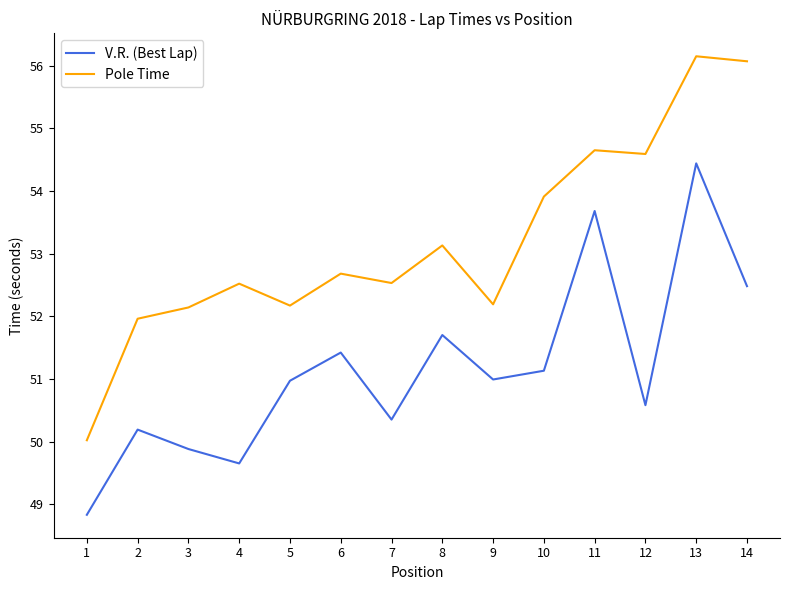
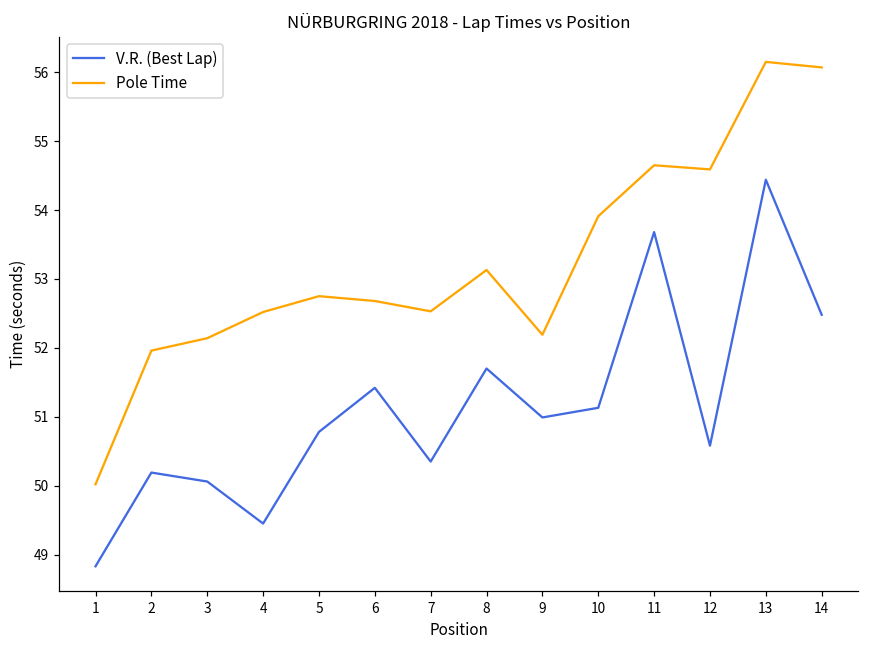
V.R. (Best Lap), 3: 49.9 -> 50.1
V.R. (Best Lap), 4: 49.7 -> 49.5
V.R. (Best Lap), 5: 51.0 -> 50.8
Pole Time, 5: 52.2 -> 52.8
